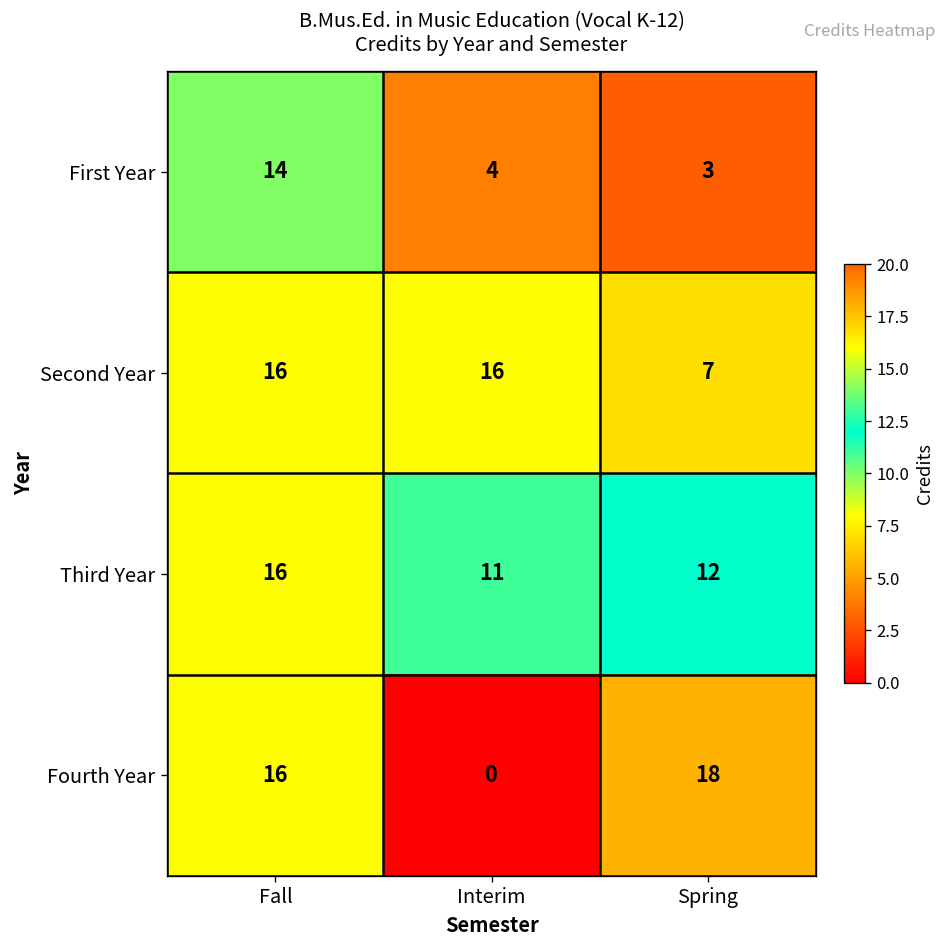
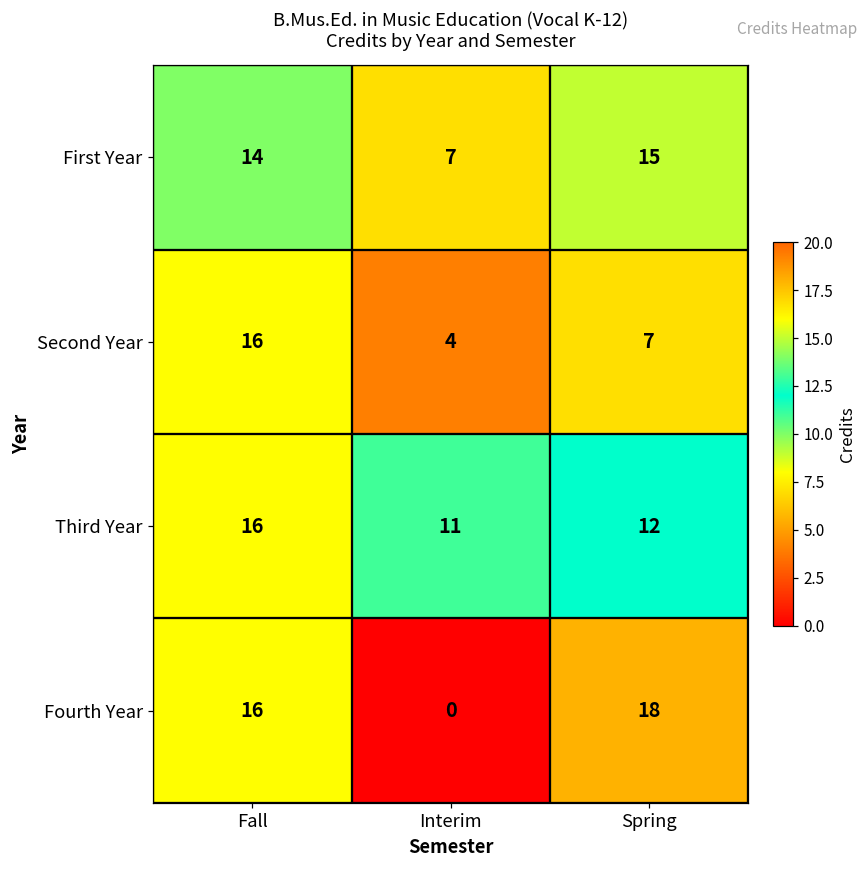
First Year, Interim: 4 -> 7
First Year, Spring: 3 -> 15
Second Year, Interim: 16 -> 4
